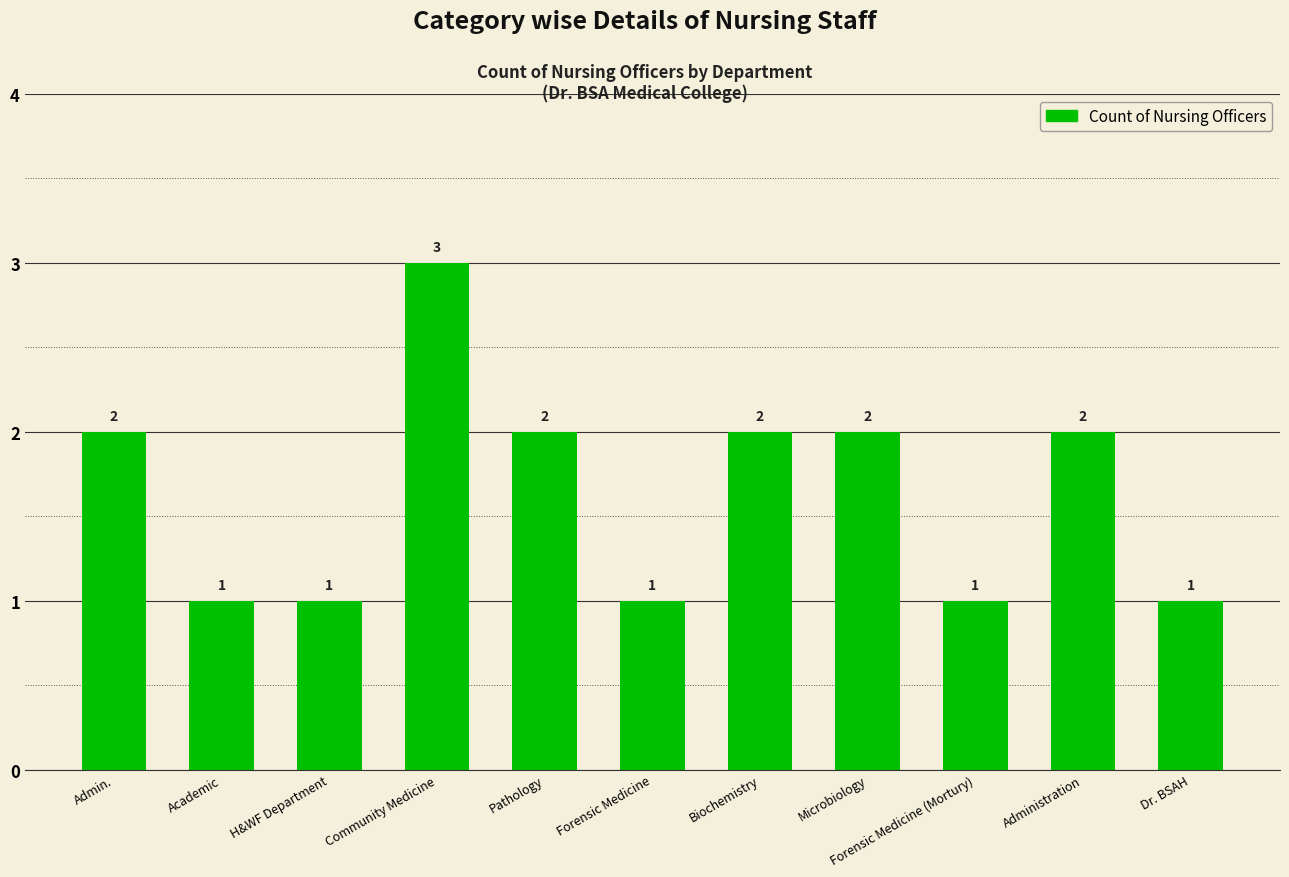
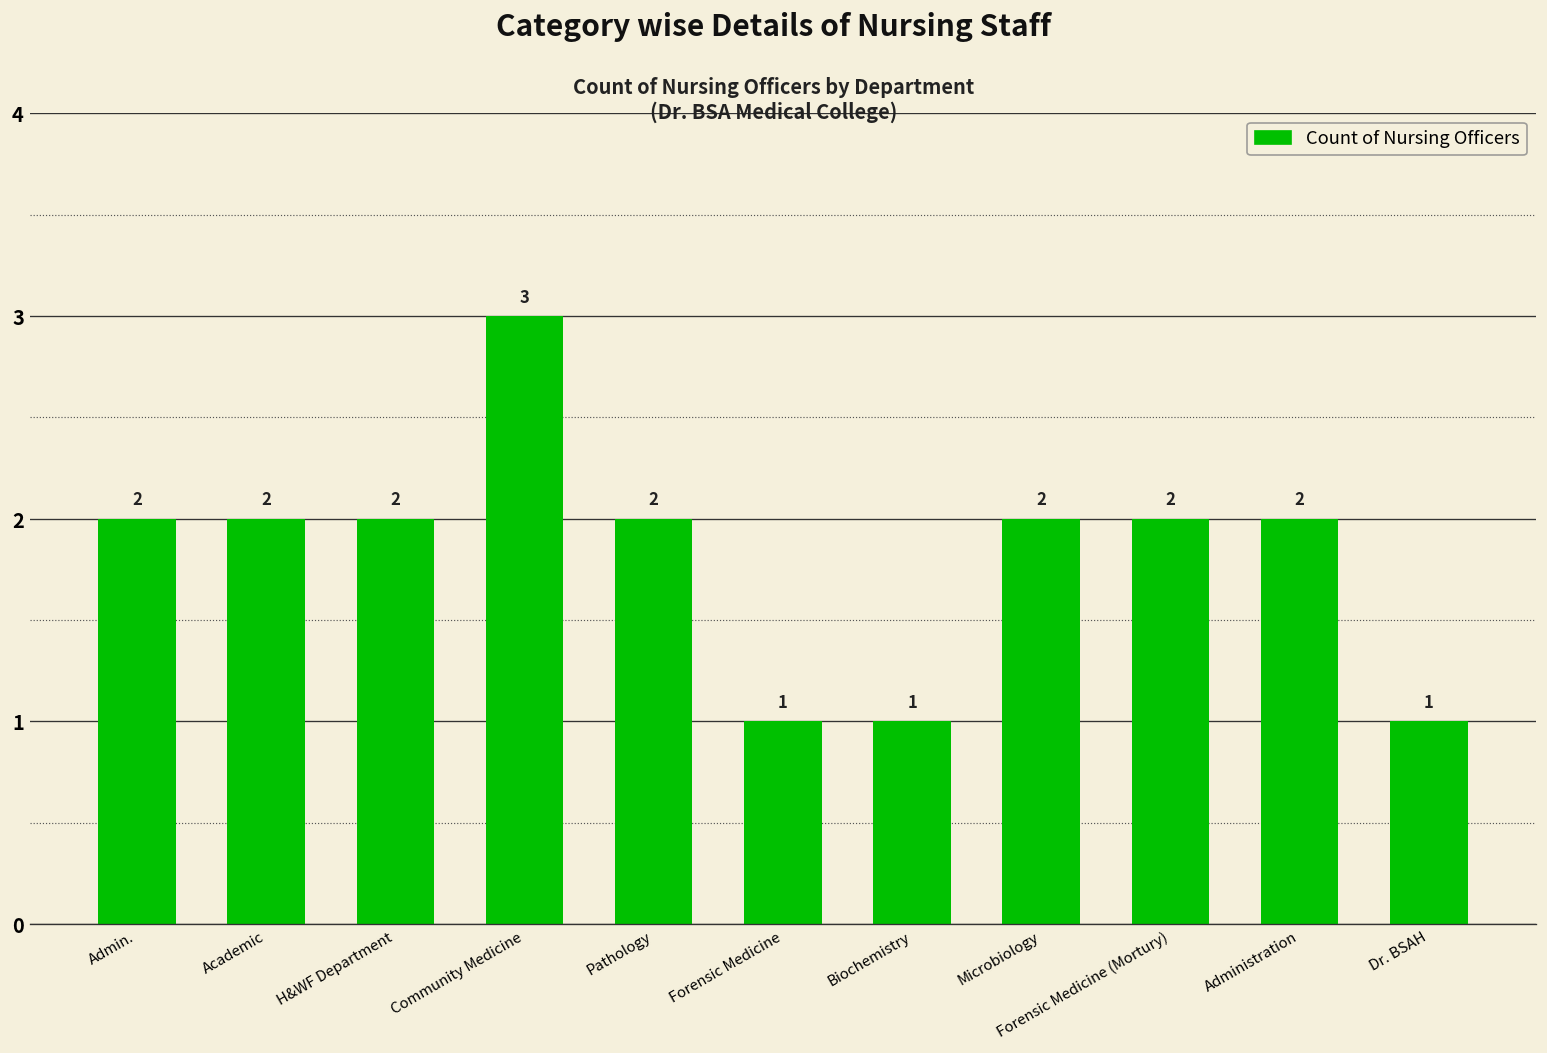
Academic: 1 -> 2
H&WF Department: 1 -> 2
Biochemistry: 2 -> 1
Forensic Medicine (Mortury): 1 -> 2
